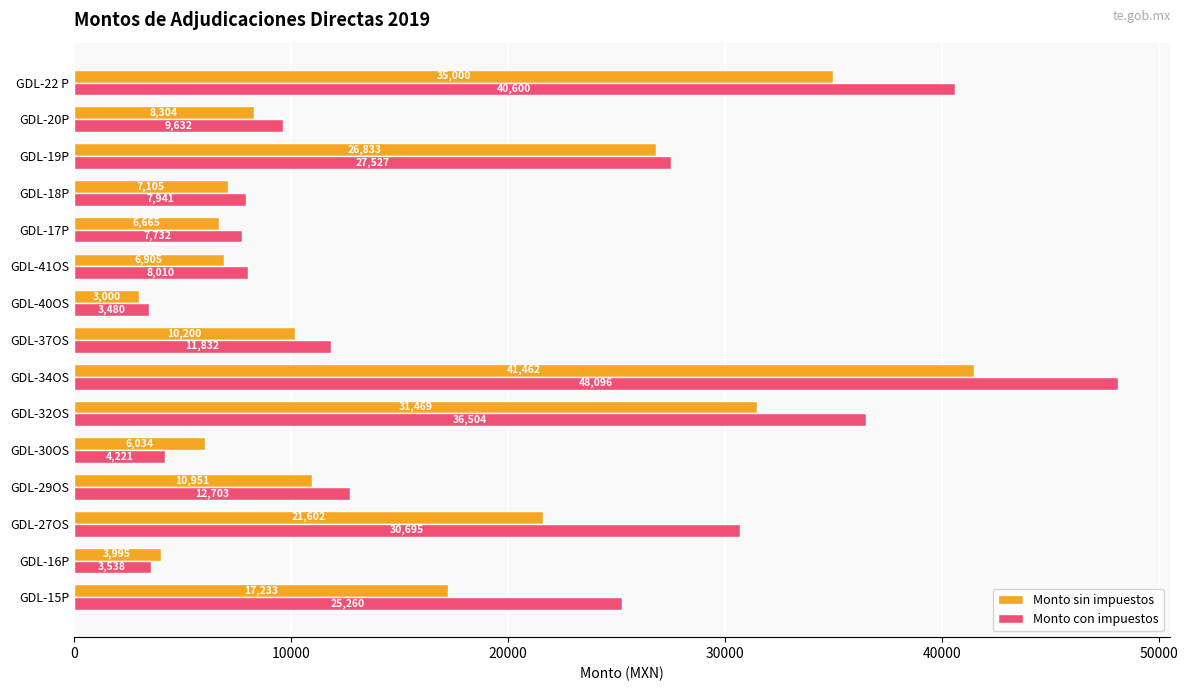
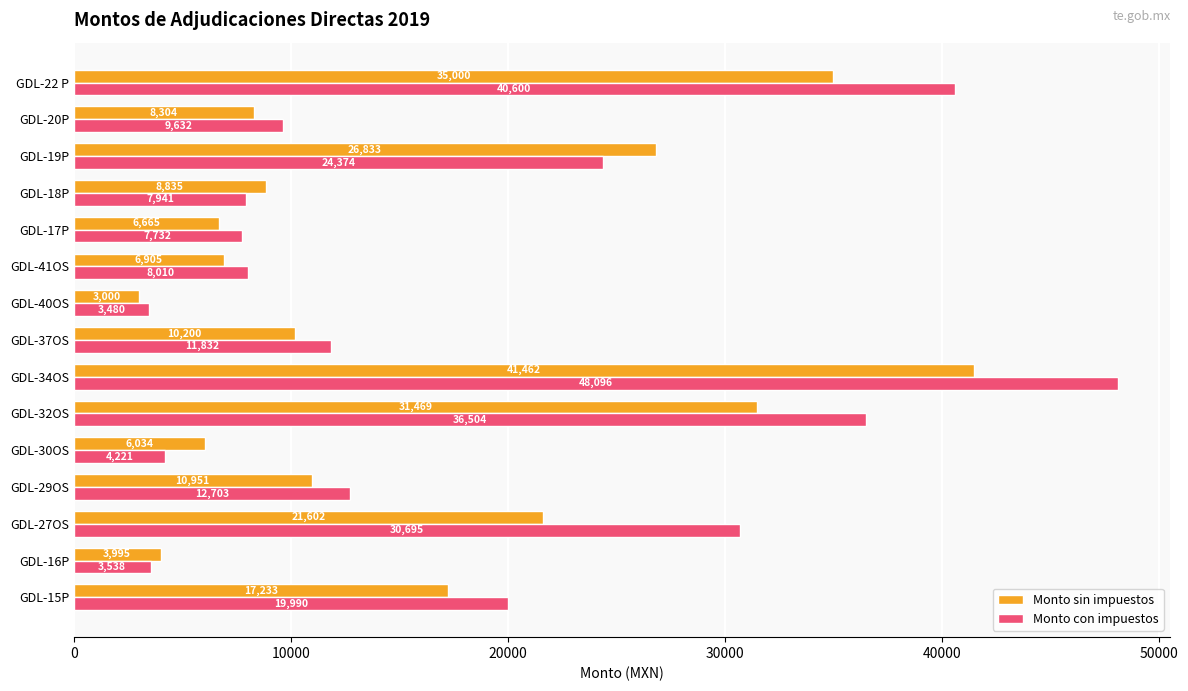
Monto con impuestos, GDL-19P: 27,527 -> 24,374
Monto sin impuestos, GDL-18P: 7,105 -> 8,835
Monto con impuestos, GDL-15P: 25,260 -> 19,990
